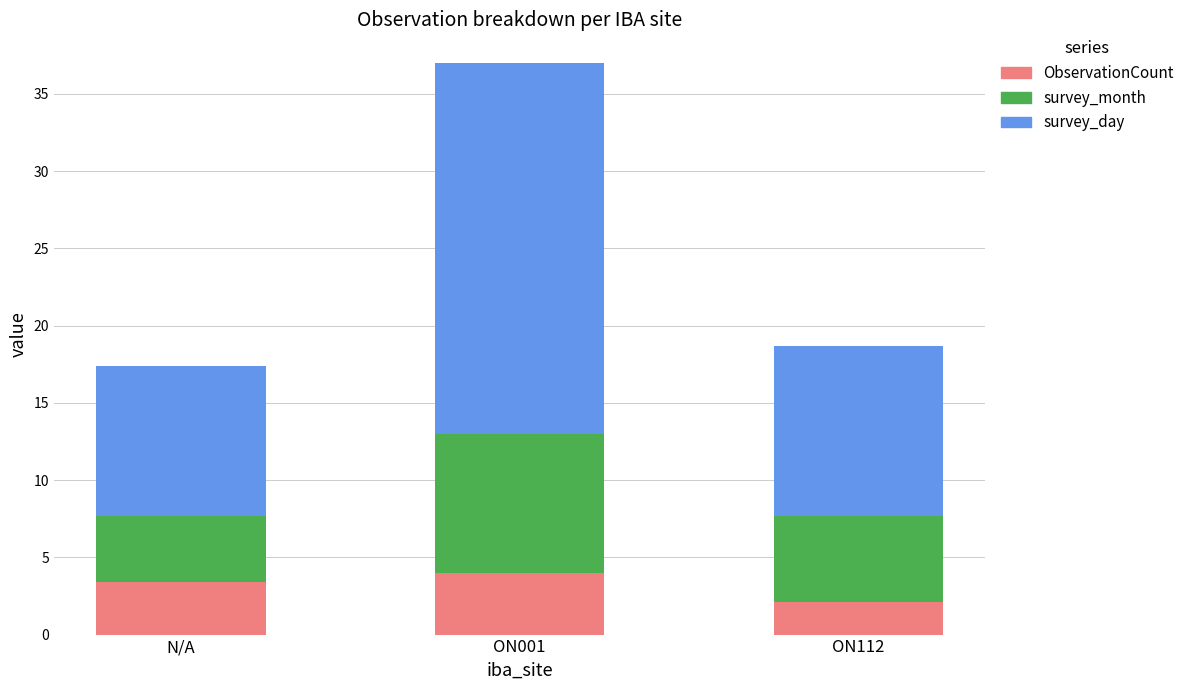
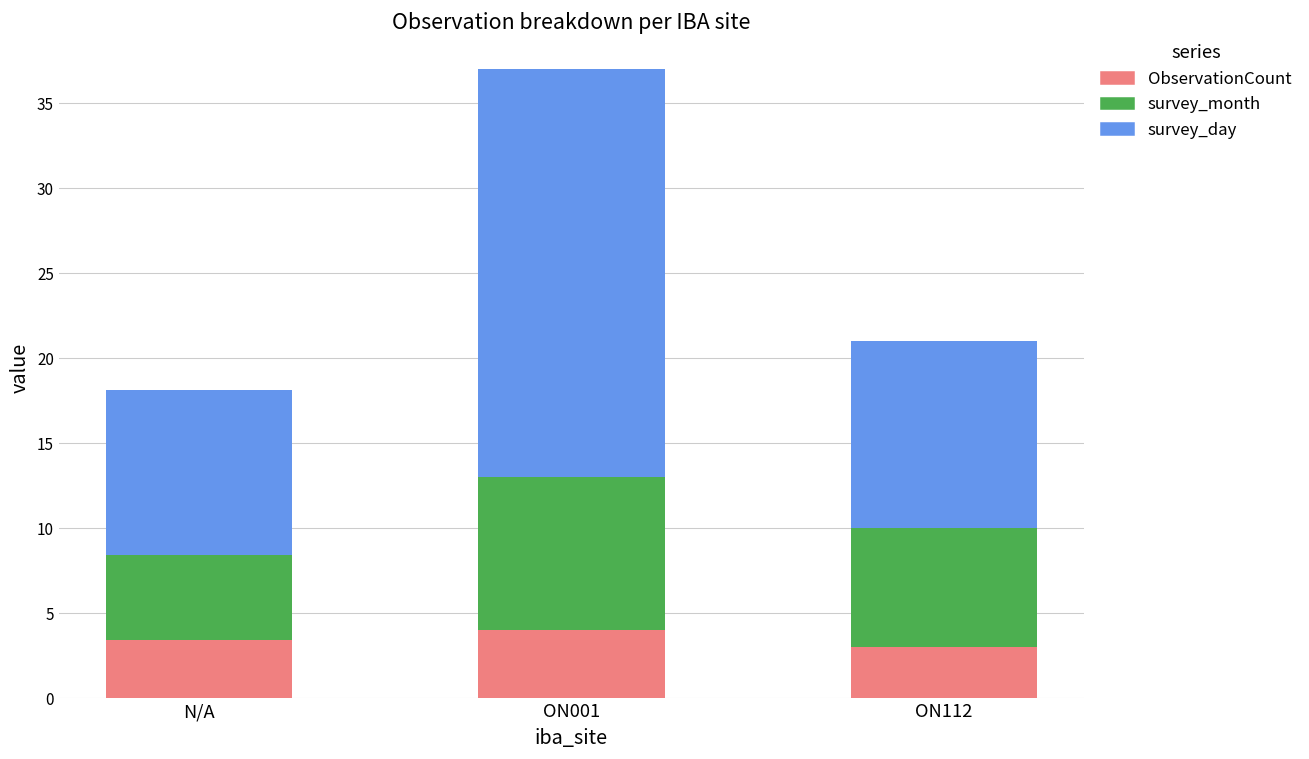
survey_month, N/A: 4.3 -> 5.0
ObservationCount, ON112: 2.1 -> 3.0
survey_month, ON112: 5.6 -> 7.0
